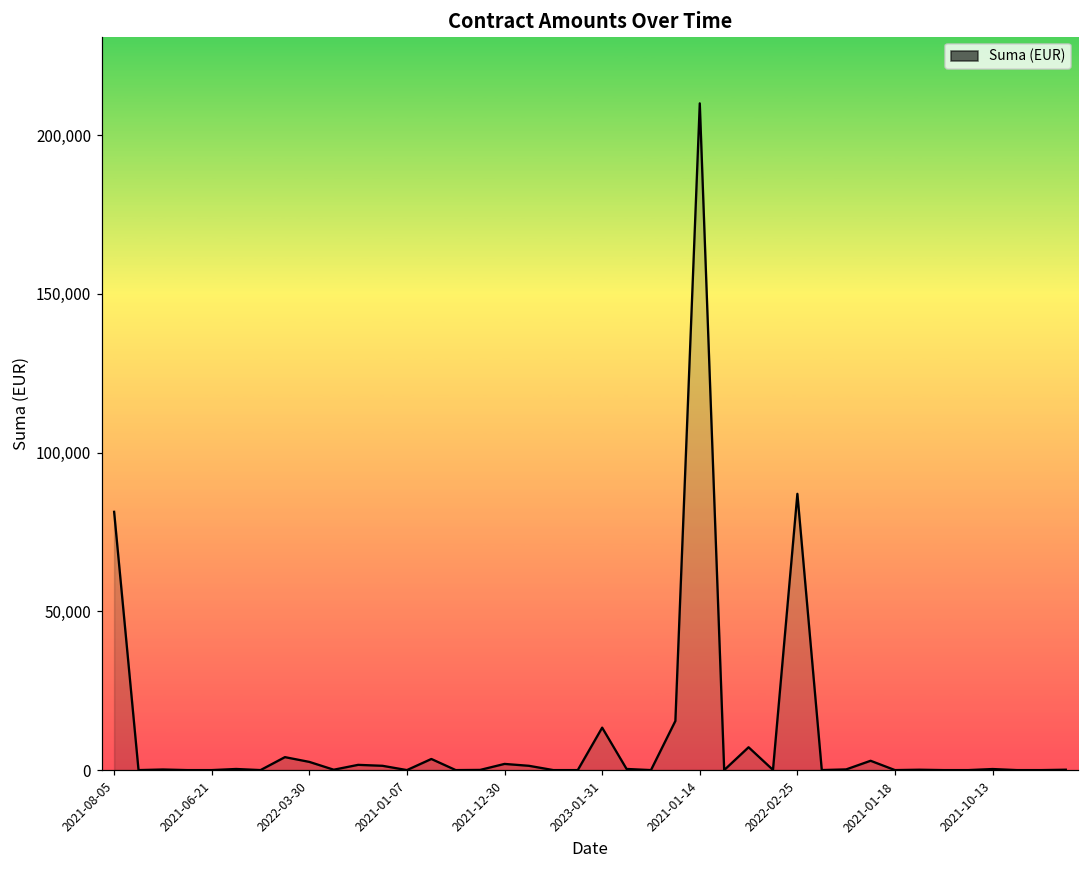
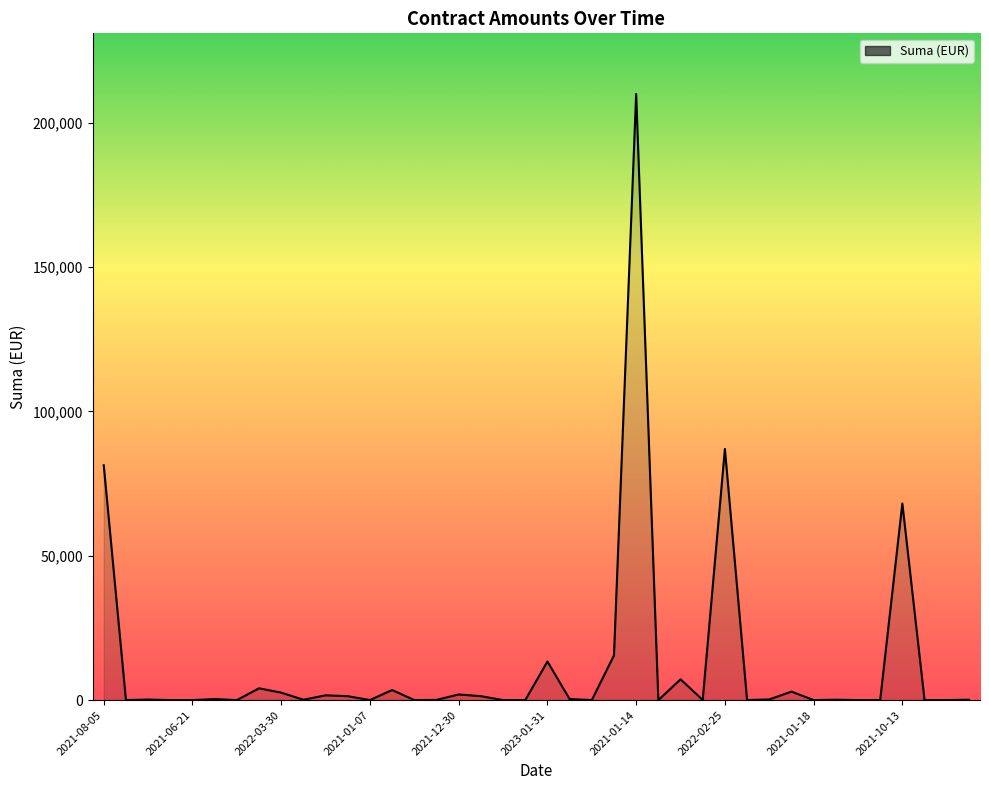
2021-10-13: 0 -> 68,000
